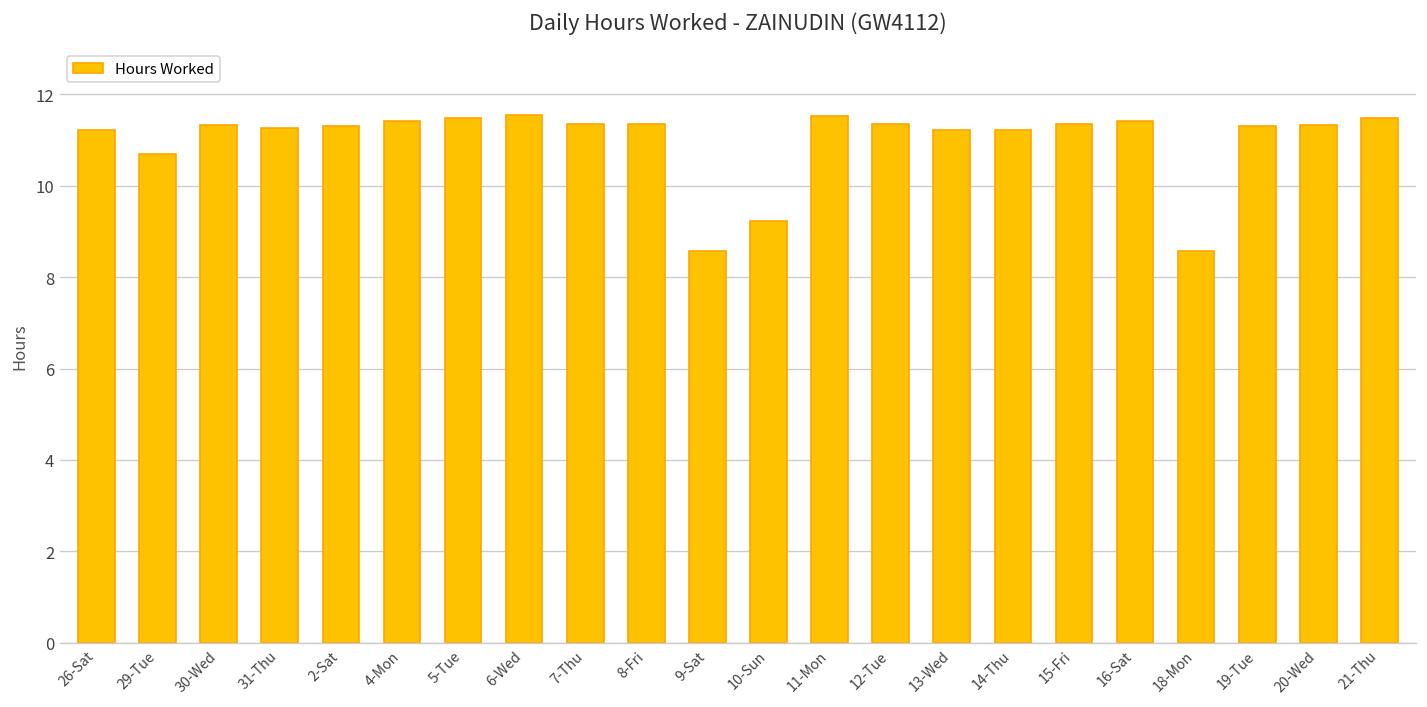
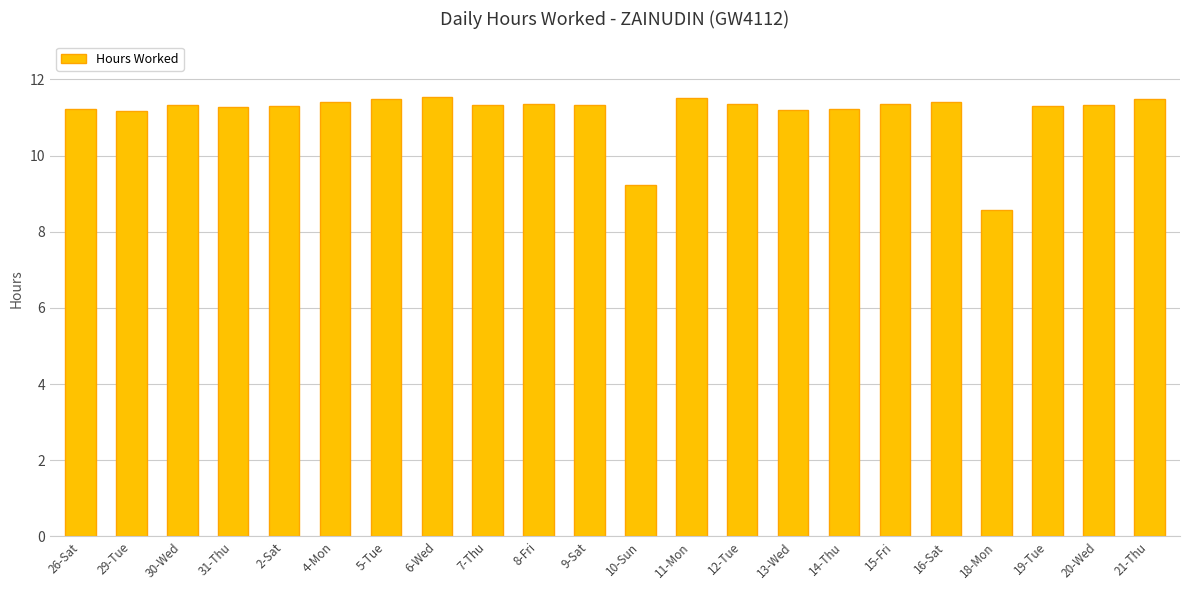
29-Tue: 10.7 -> 11.2
9-Sat: 8.6 -> 11.3
